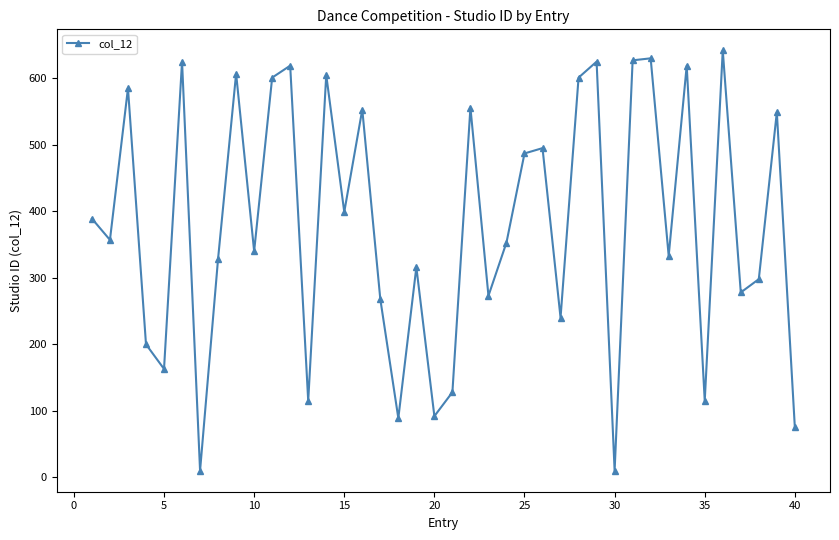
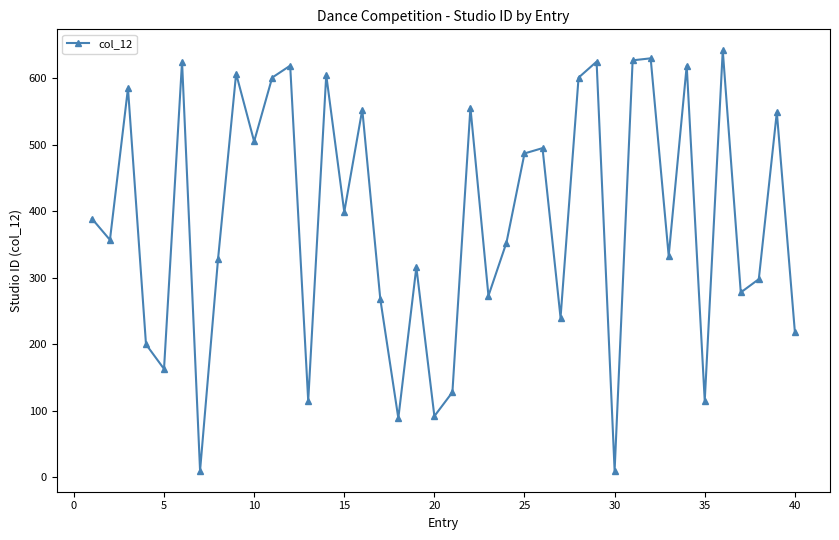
10: 340 -> 510
40: 80 -> 220
